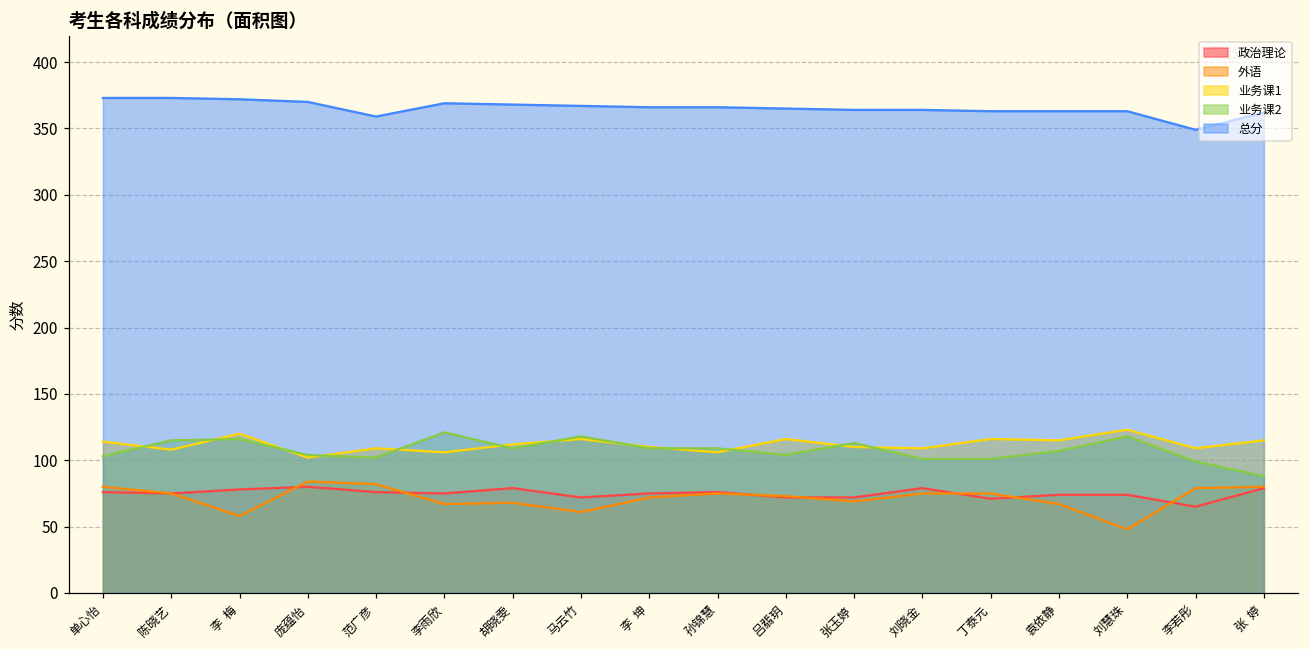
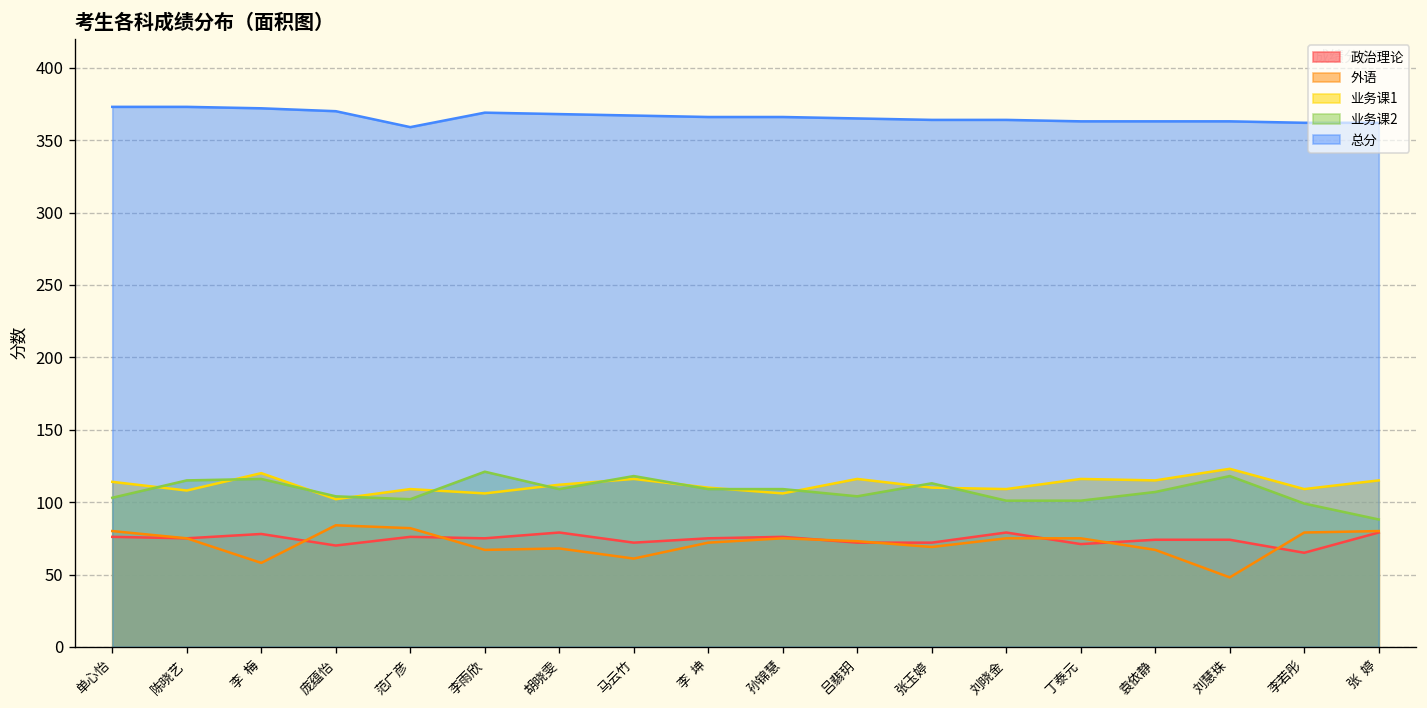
政治理论, 庞蕴怡: 80 -> 70
总分, 李若彤: 349 -> 362
